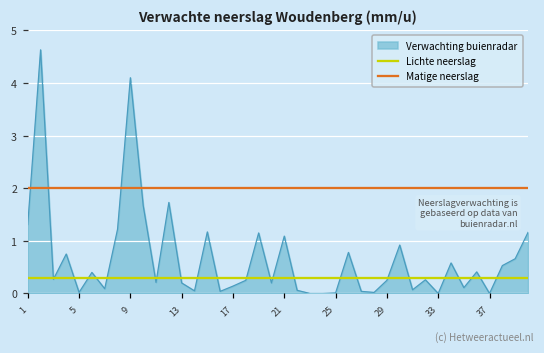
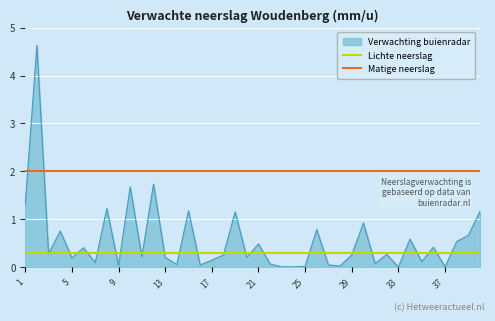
Verwachting buienradar, 5: 0.0 -> 0.2
Verwachting buienradar, 9: 4.1 -> 0.0
Verwachting buienradar, 21: 1.1 -> 0.5
